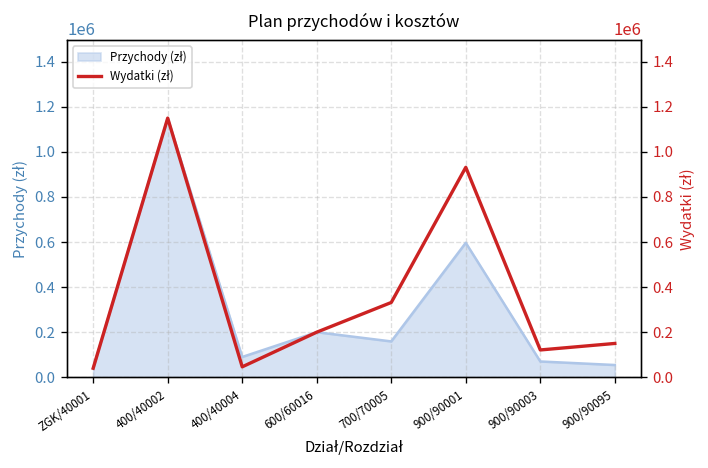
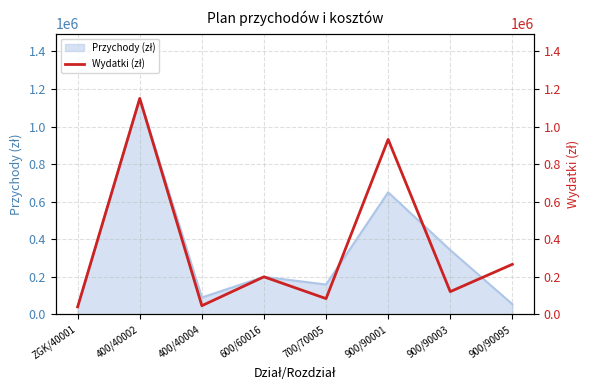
Przychody (zł), 900/90001: 600000 -> 650000
Przychody (zł), 900/90003: 70000 -> 340000
Wydatki (zł), 700/70005: 330000 -> 80000
Wydatki (zł), 900/90095: 150000 -> 270000
